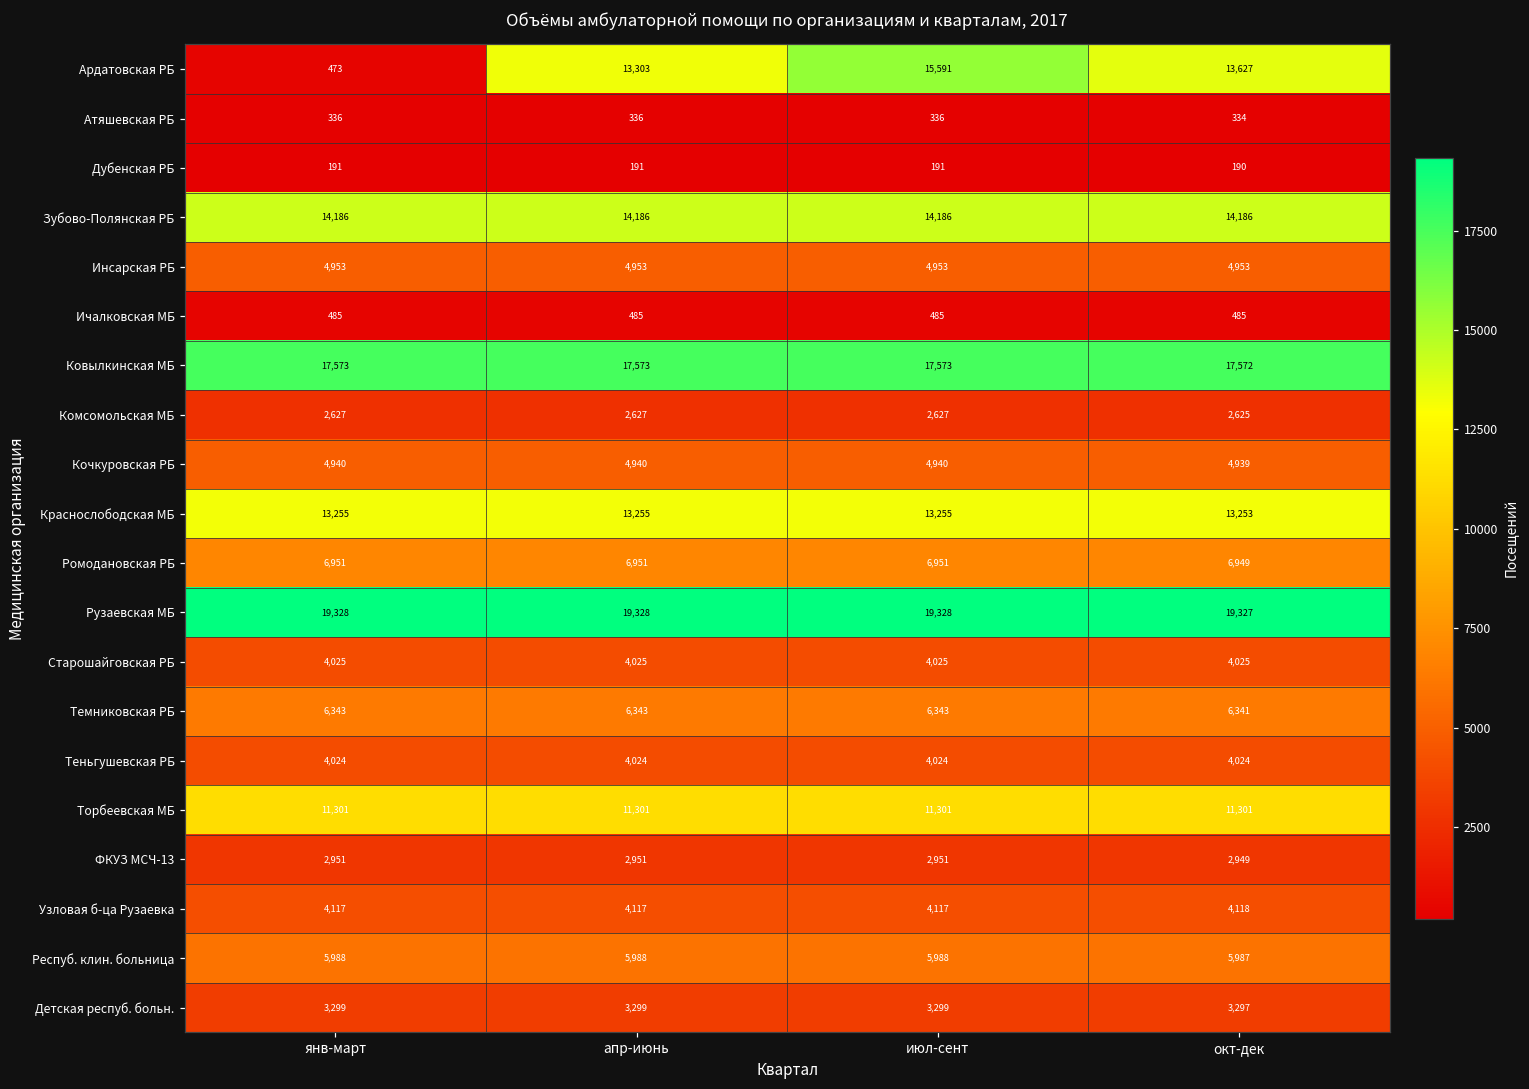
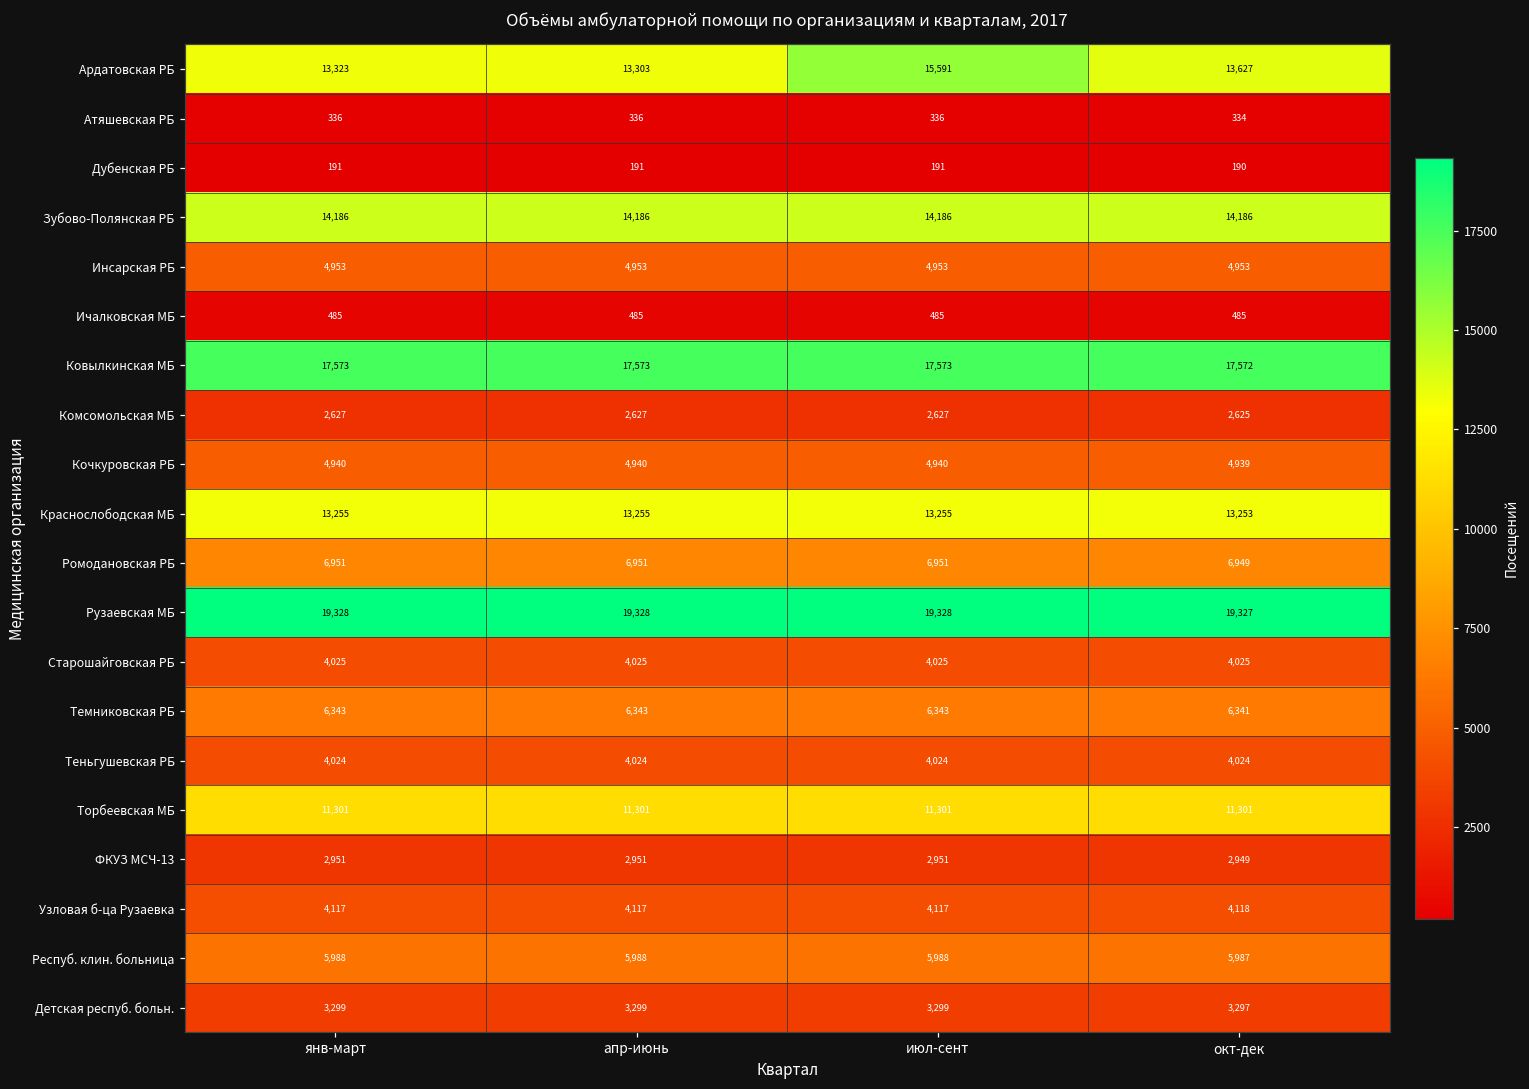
Ардатовская РБ, янв-март: 473 -> 13,323
